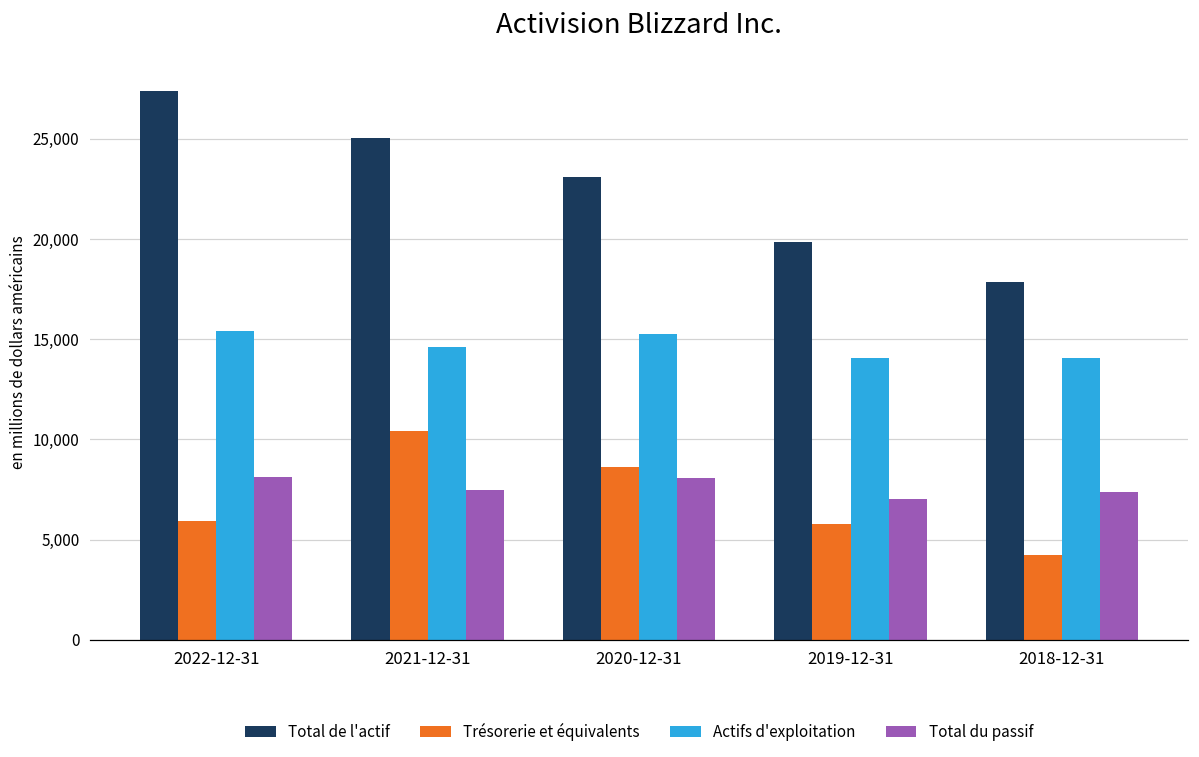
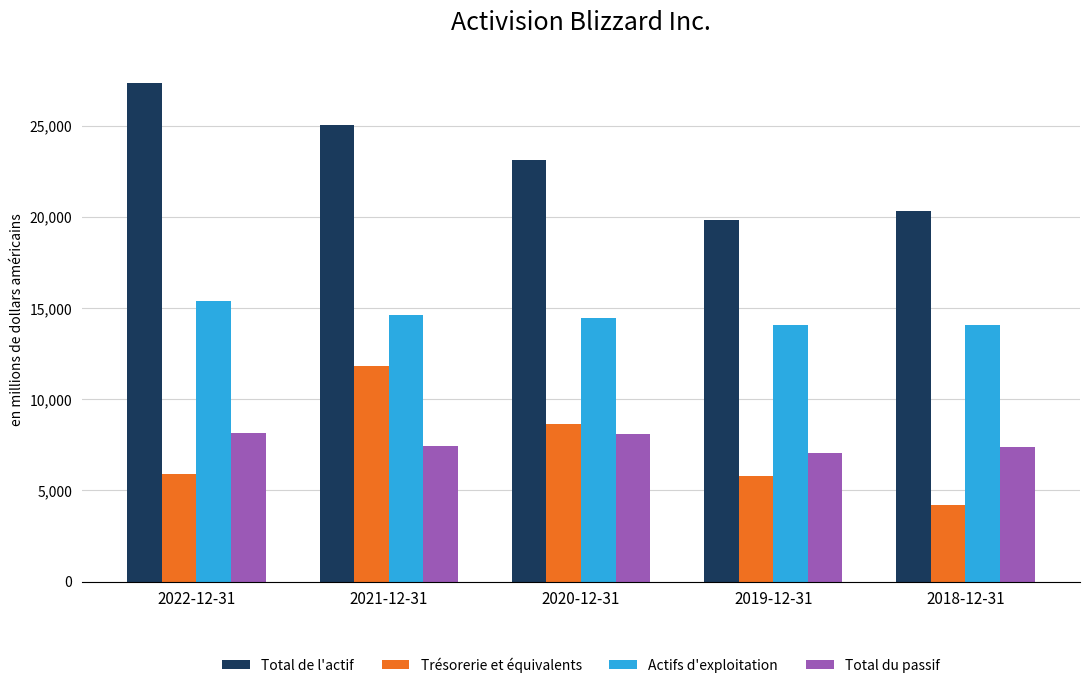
Trésorerie et équivalents, 2021-12-31: 10,400 -> 11,800
Actifs d'exploitation, 2020-12-31: 15,300 -> 14,500
Total de l'actif, 2018-12-31: 17,800 -> 20,300
